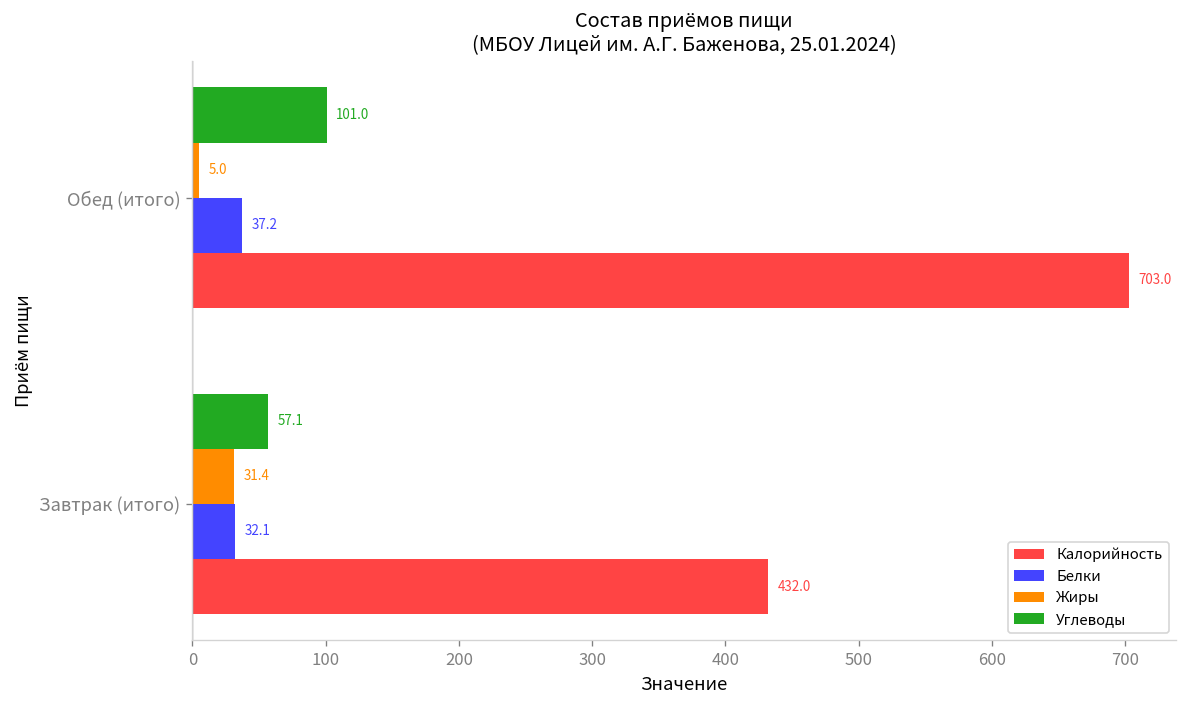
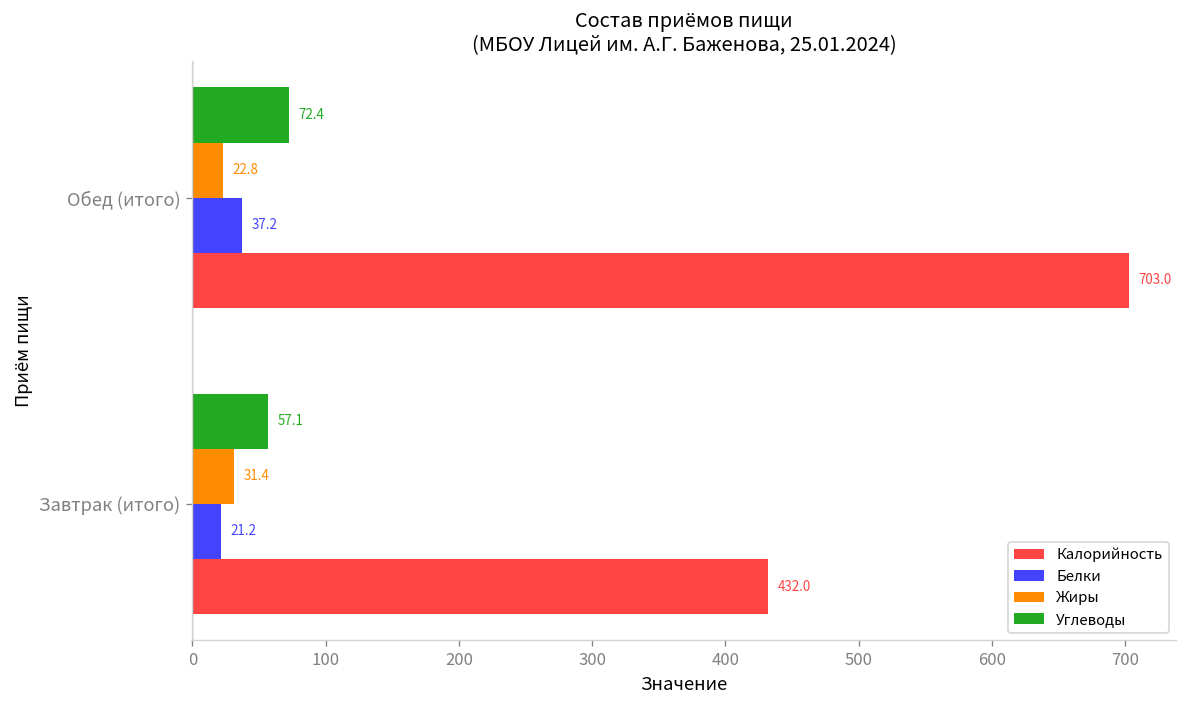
Углеводы, Обед (итого): 101.0 -> 72.4
Жиры, Обед (итого): 5.0 -> 22.8
Белки, Завтрак (итого): 32.1 -> 21.2
